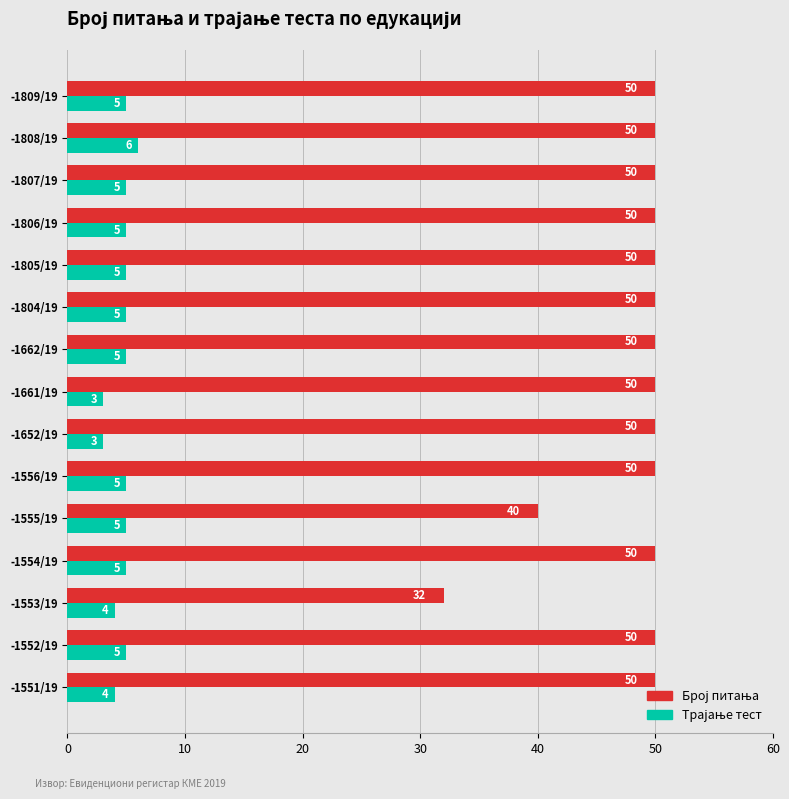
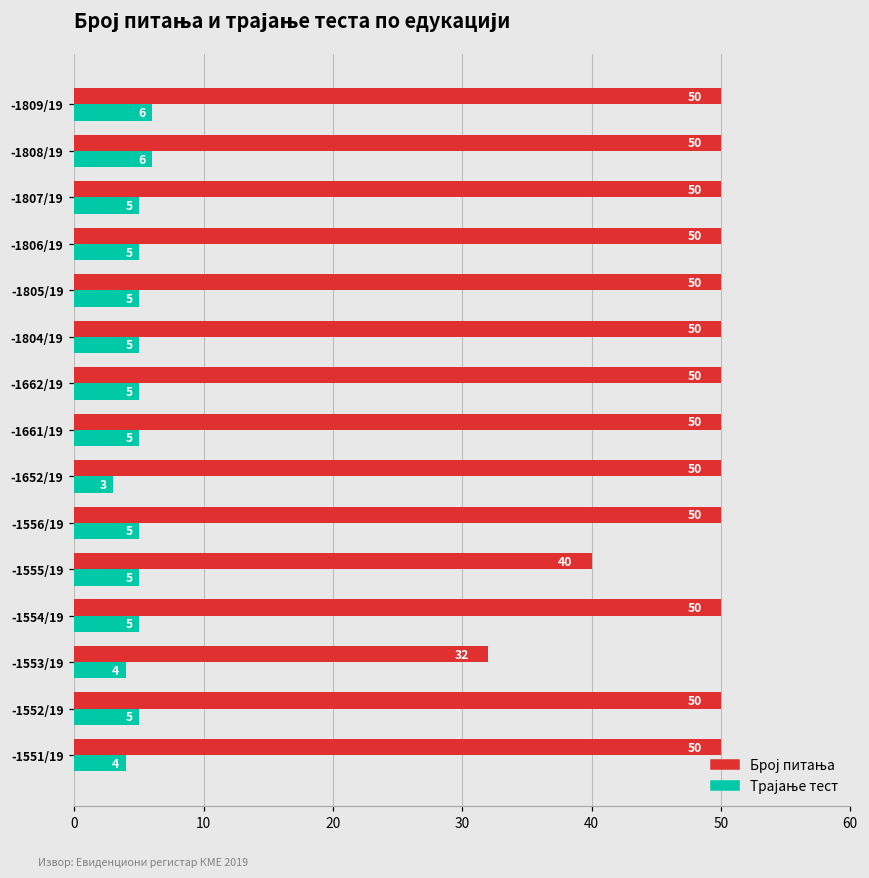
Трајање тест, -1809/19: 5 -> 6
Трајање тест, -1661/19: 3 -> 5
